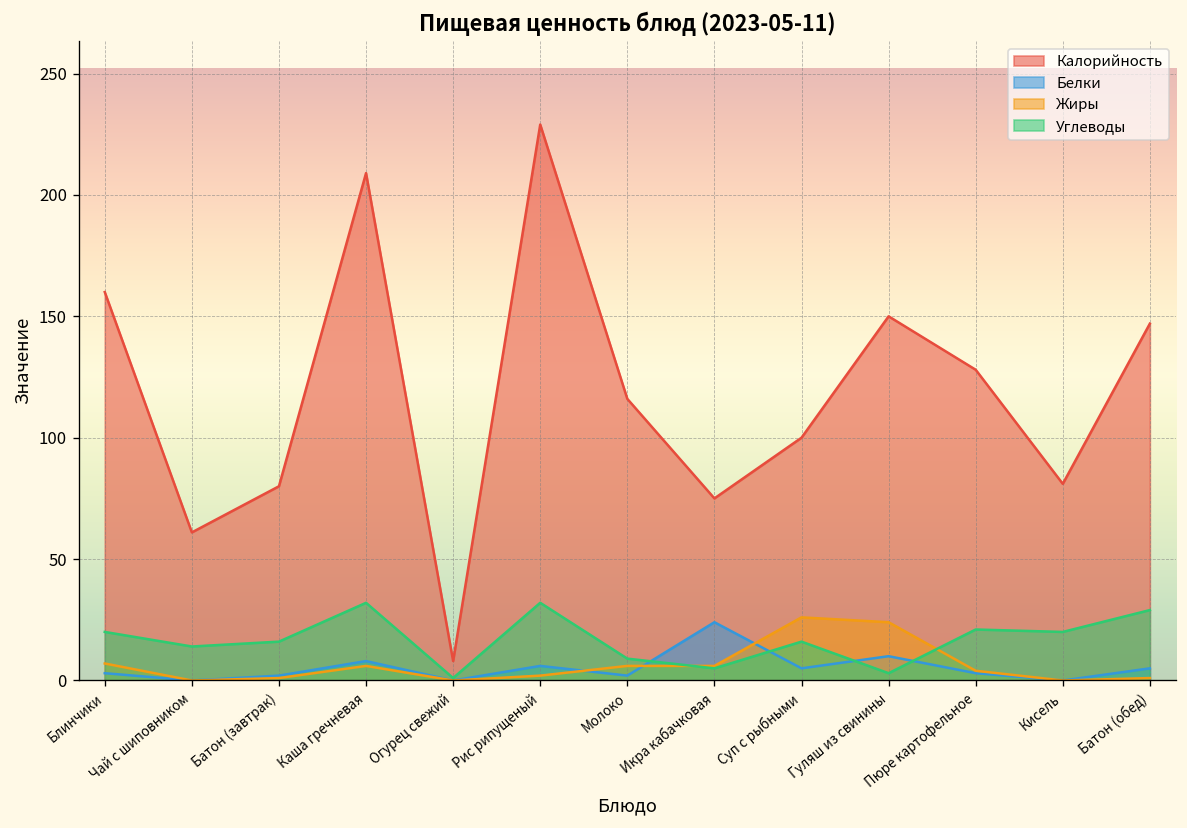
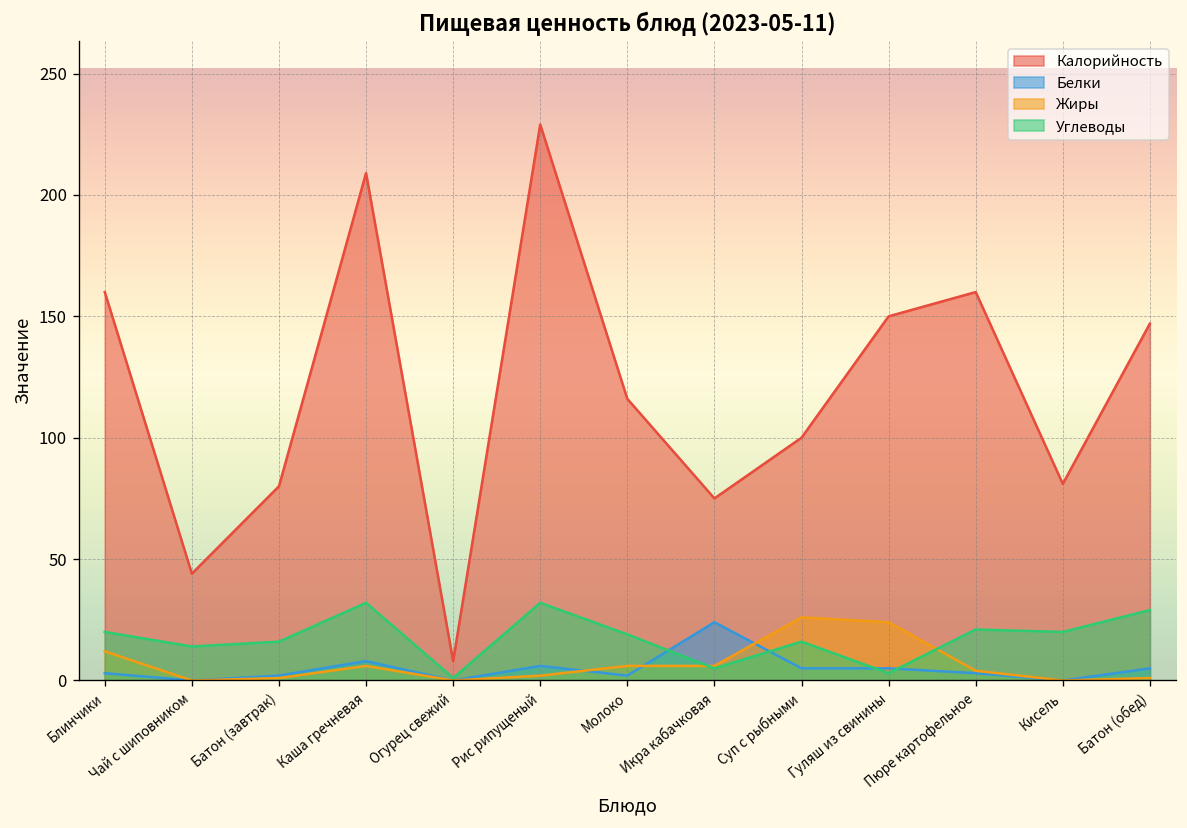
Жиры, Блинчики: 7 -> 12
Калорийность, Чай с шиповником: 61 -> 44
Углеводы, Молоко: 9 -> 19
Белки, Гуляш из свинины: 10 -> 5
Калорийность, Пюре картофельное: 128 -> 160
